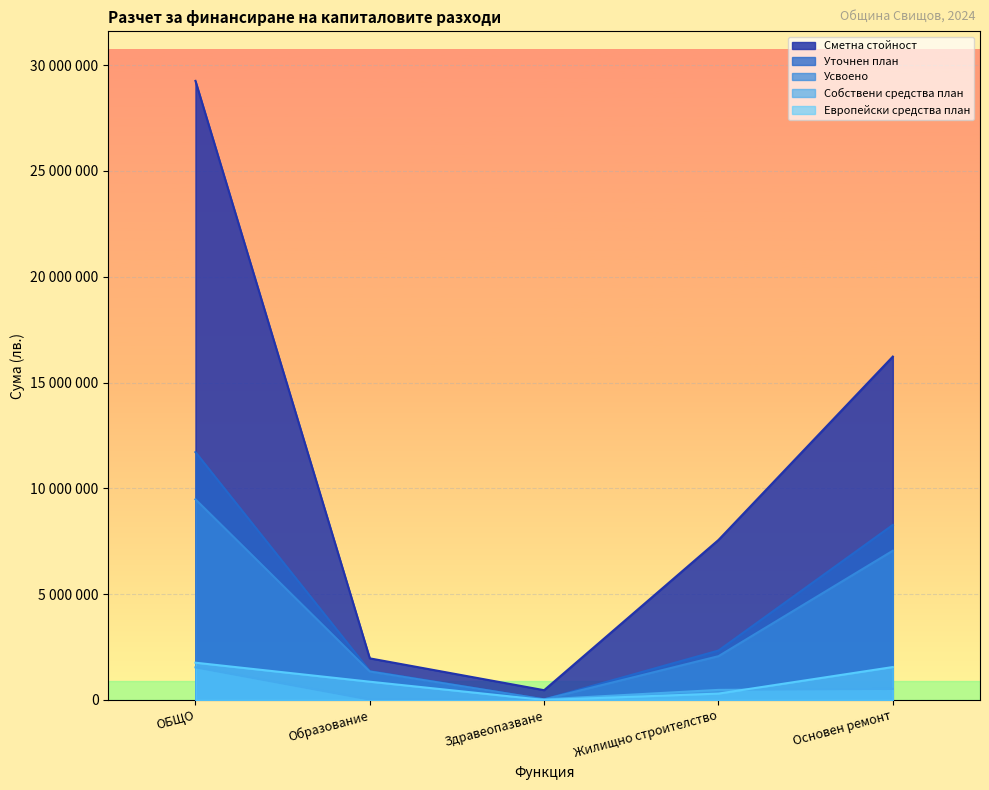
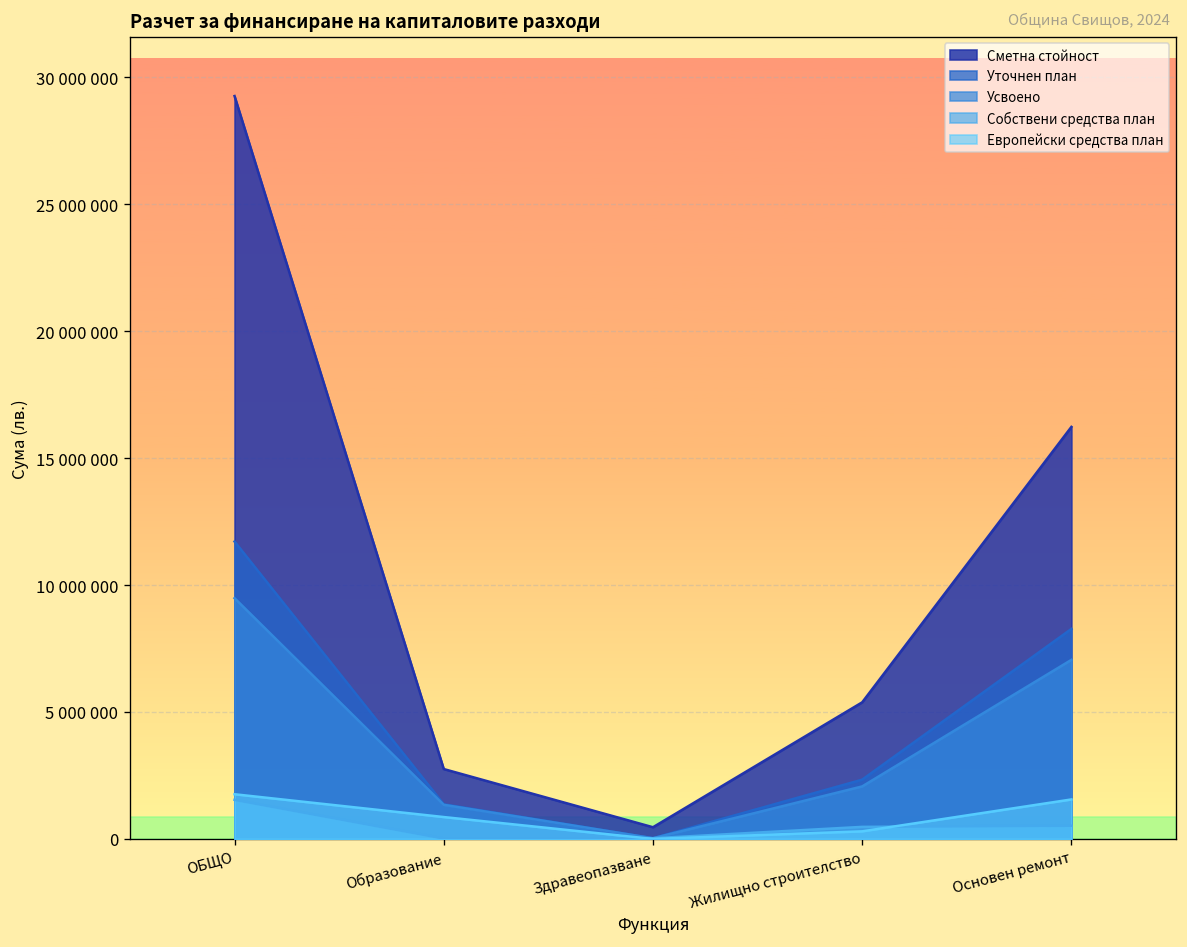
Сметна стойност, Образование: 2000000 -> 2800000
Сметна стойност, Жилищно строителство: 7600000 -> 5400000
